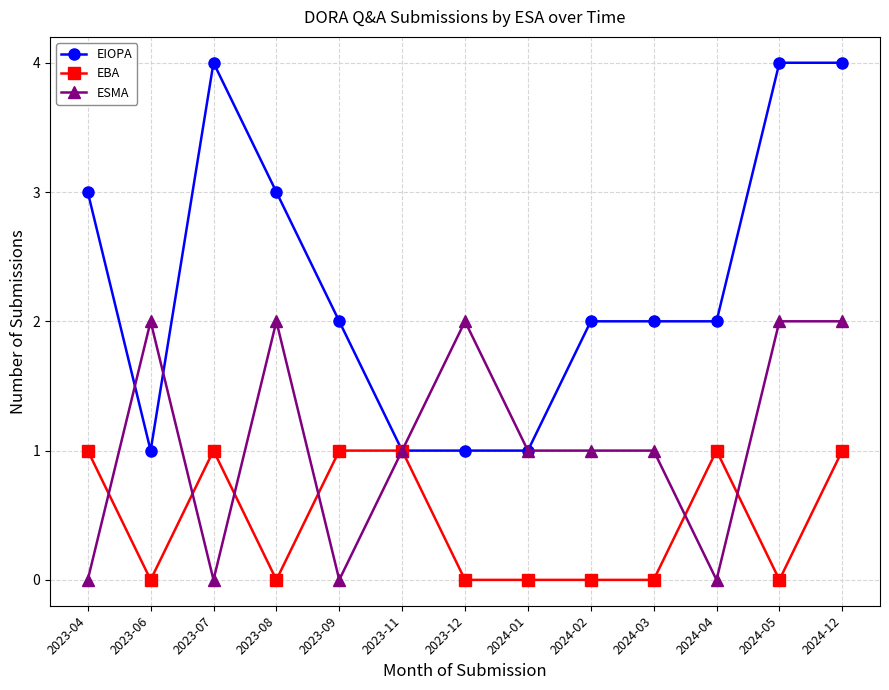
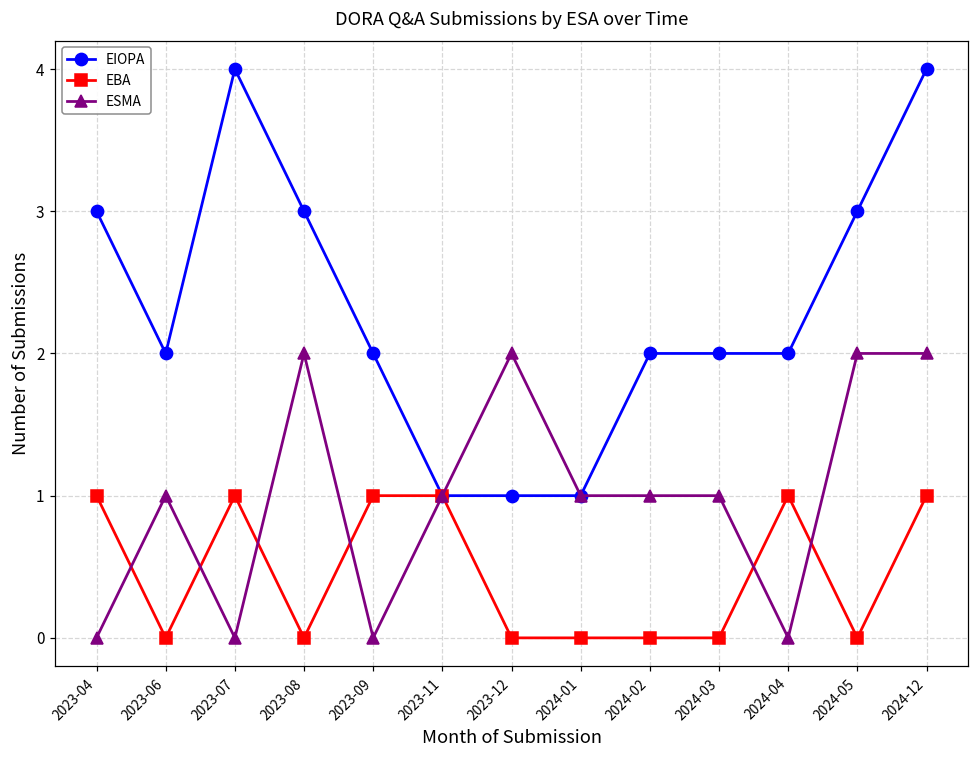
EIOPA, 2023-06: 1 -> 2
ESMA, 2023-06: 2 -> 1
EIOPA, 2024-05: 4 -> 3
